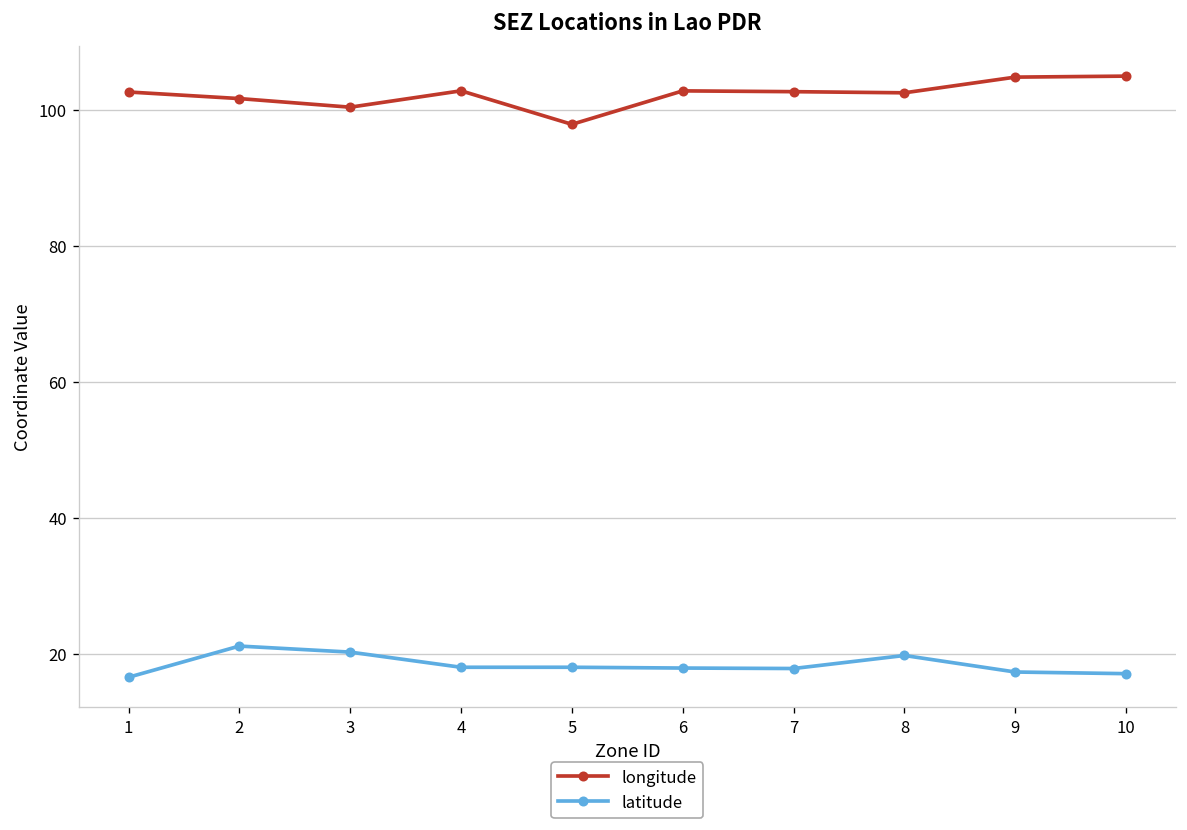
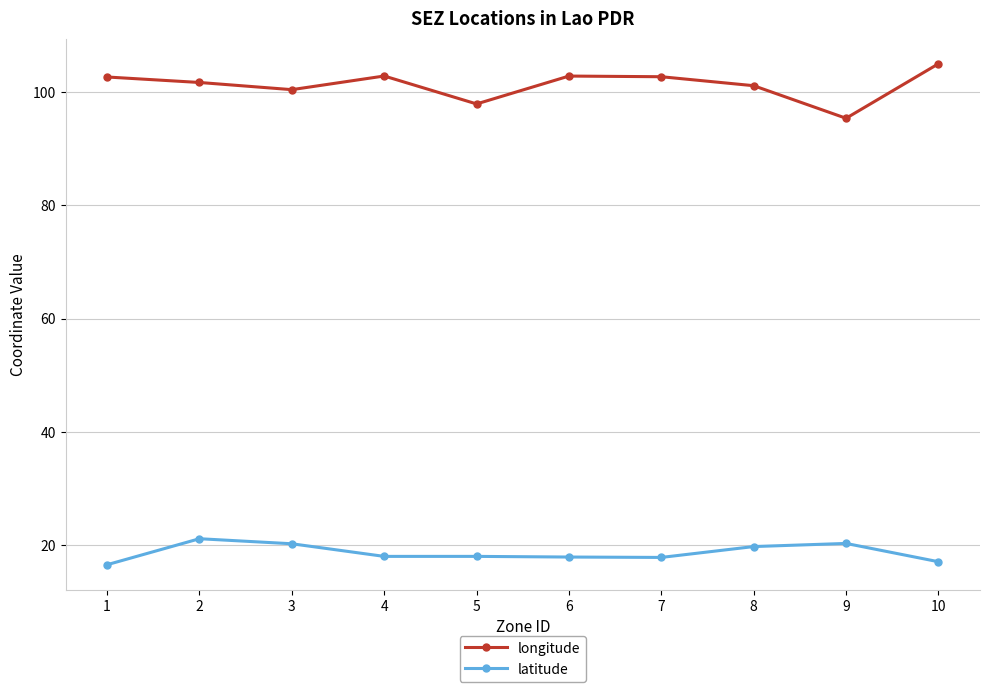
longitude, 8: 103 -> 101
longitude, 9: 105 -> 95
latitude, 9: 17 -> 20
